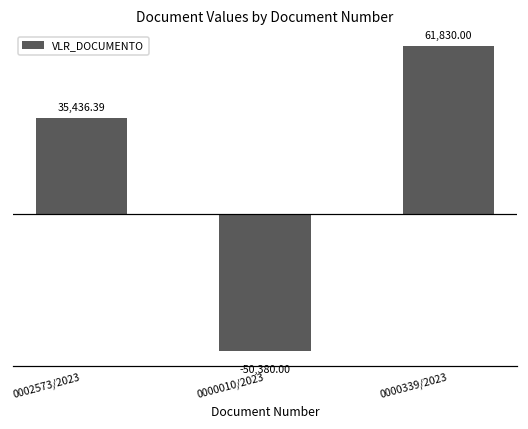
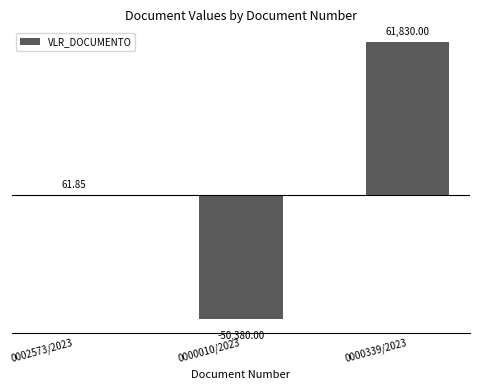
0002573/2023: 35,436.39 -> 61.85
